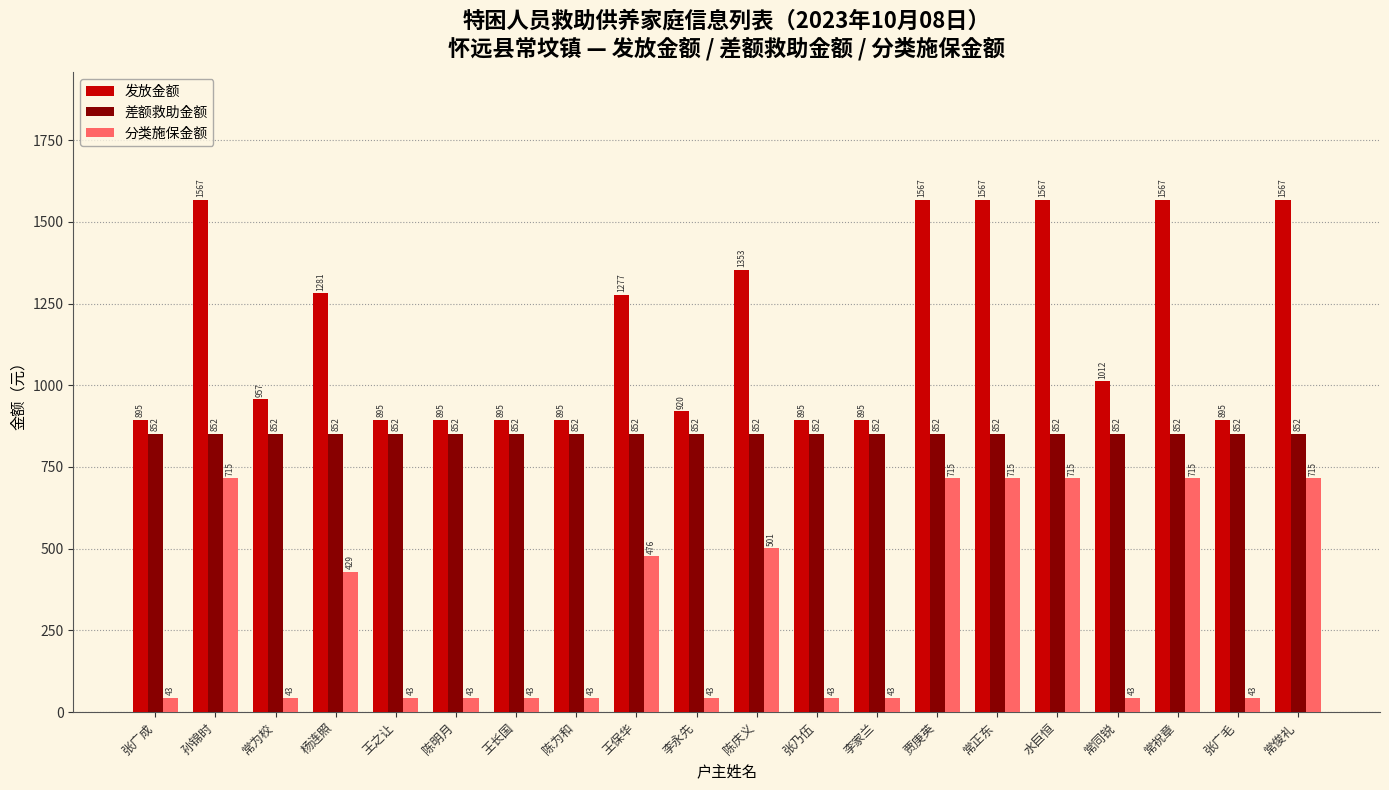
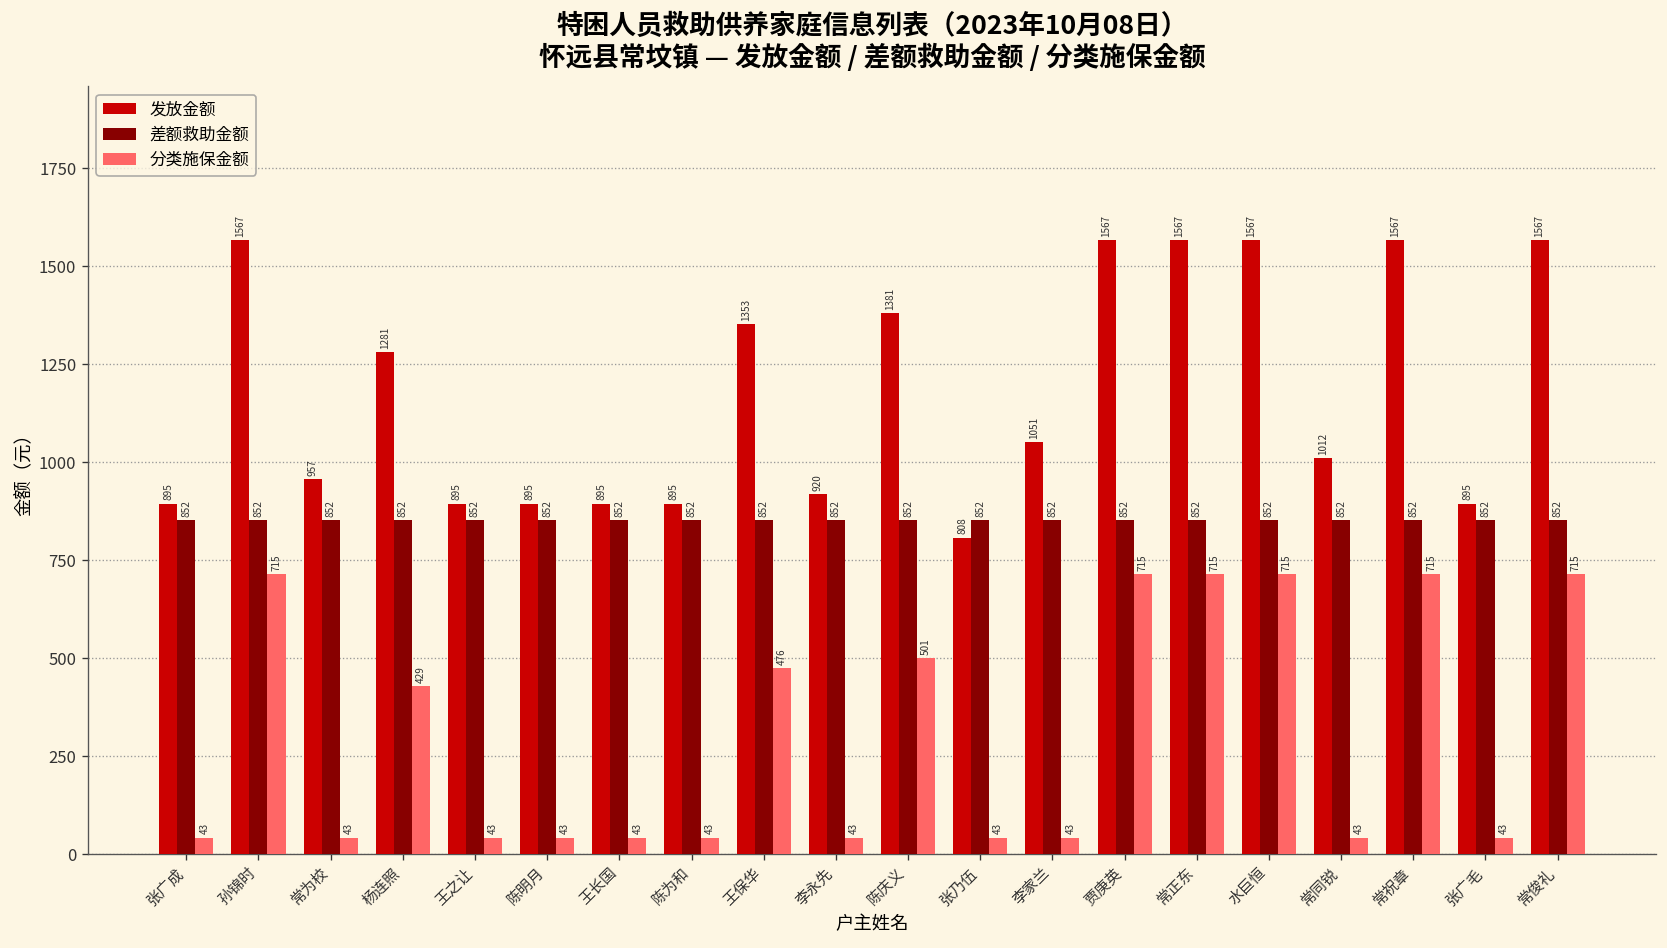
发放金额, 王保华: 1277 -> 1353
发放金额, 陈庆义: 1353 -> 1381
发放金额, 张乃伍: 895 -> 808
发放金额, 李家兰: 895 -> 1051
